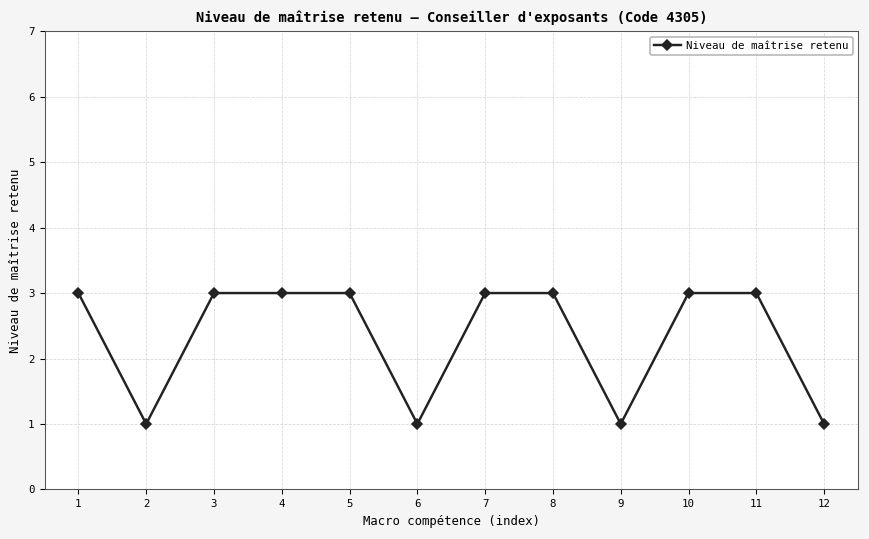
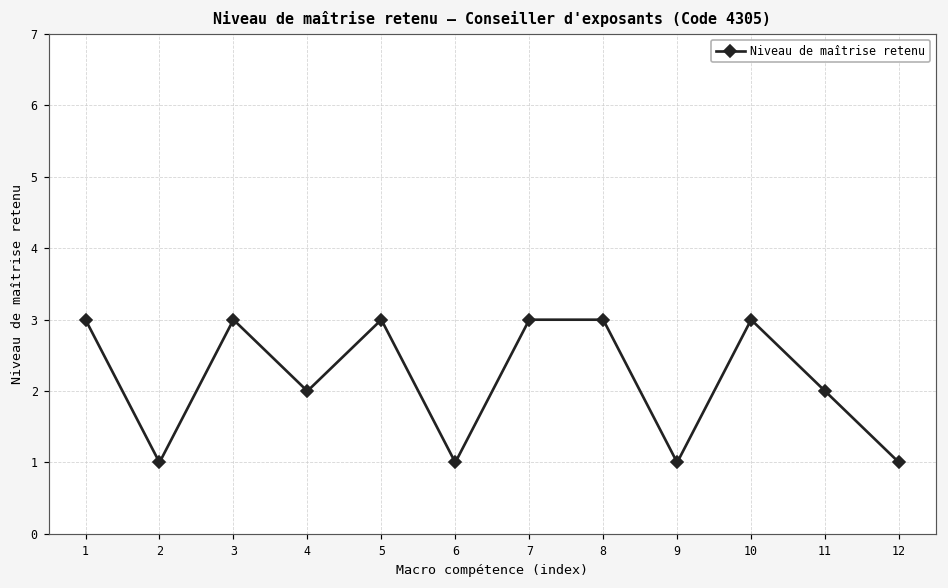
4: 3 -> 2
11: 3 -> 2
